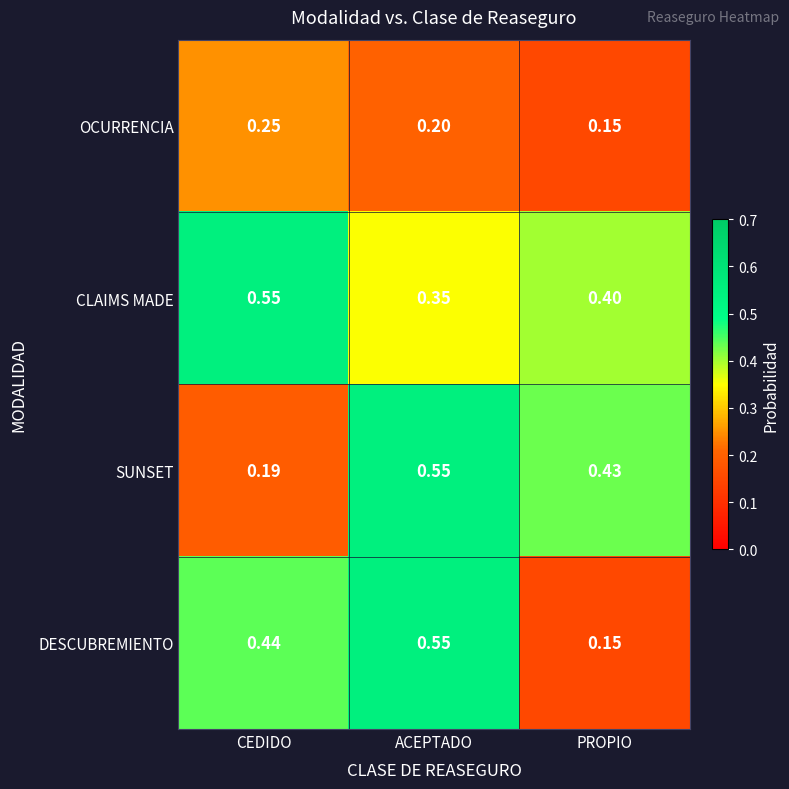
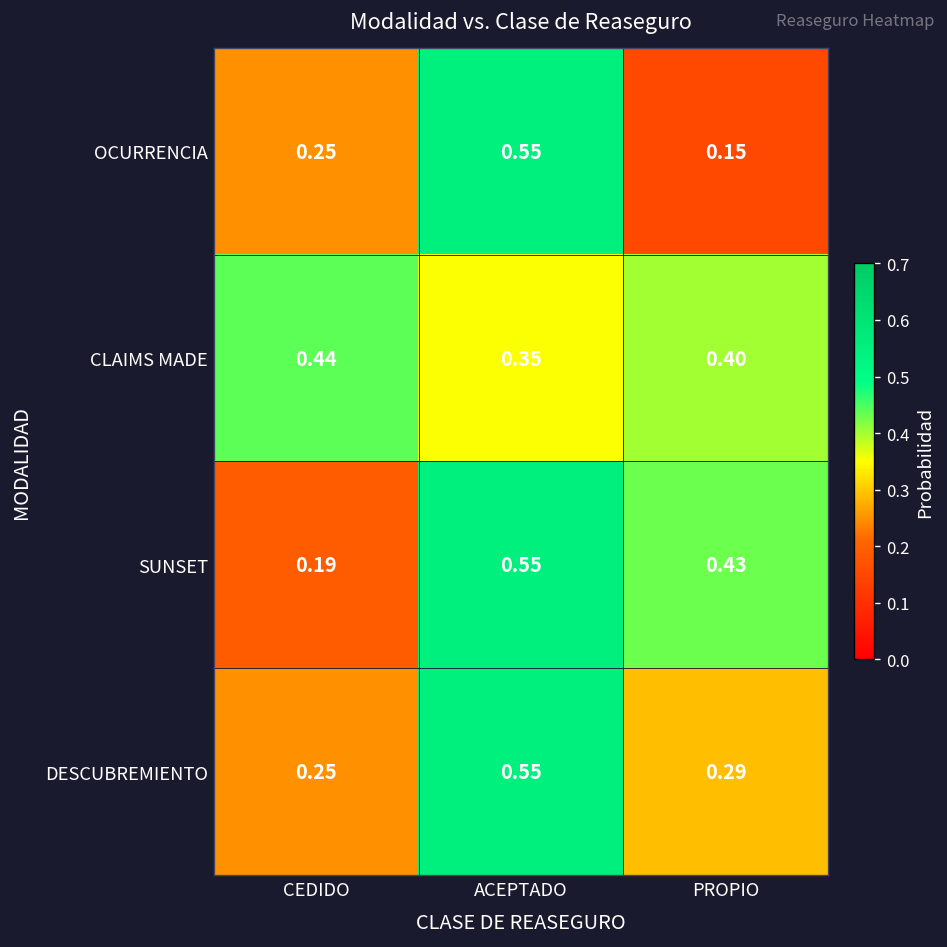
OCURRENCIA, ACEPTADO: 0.20 -> 0.55
CLAIMS MADE, CEDIDO: 0.55 -> 0.44
DESCUBREMIENTO, CEDIDO: 0.44 -> 0.25
DESCUBREMIENTO, PROPIO: 0.15 -> 0.29
